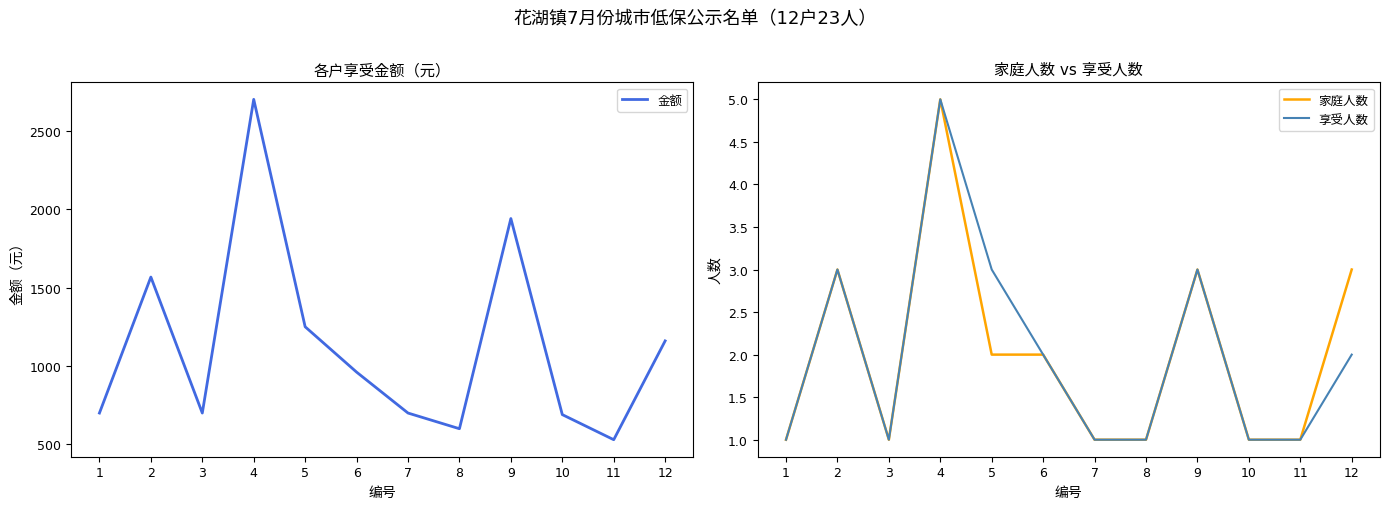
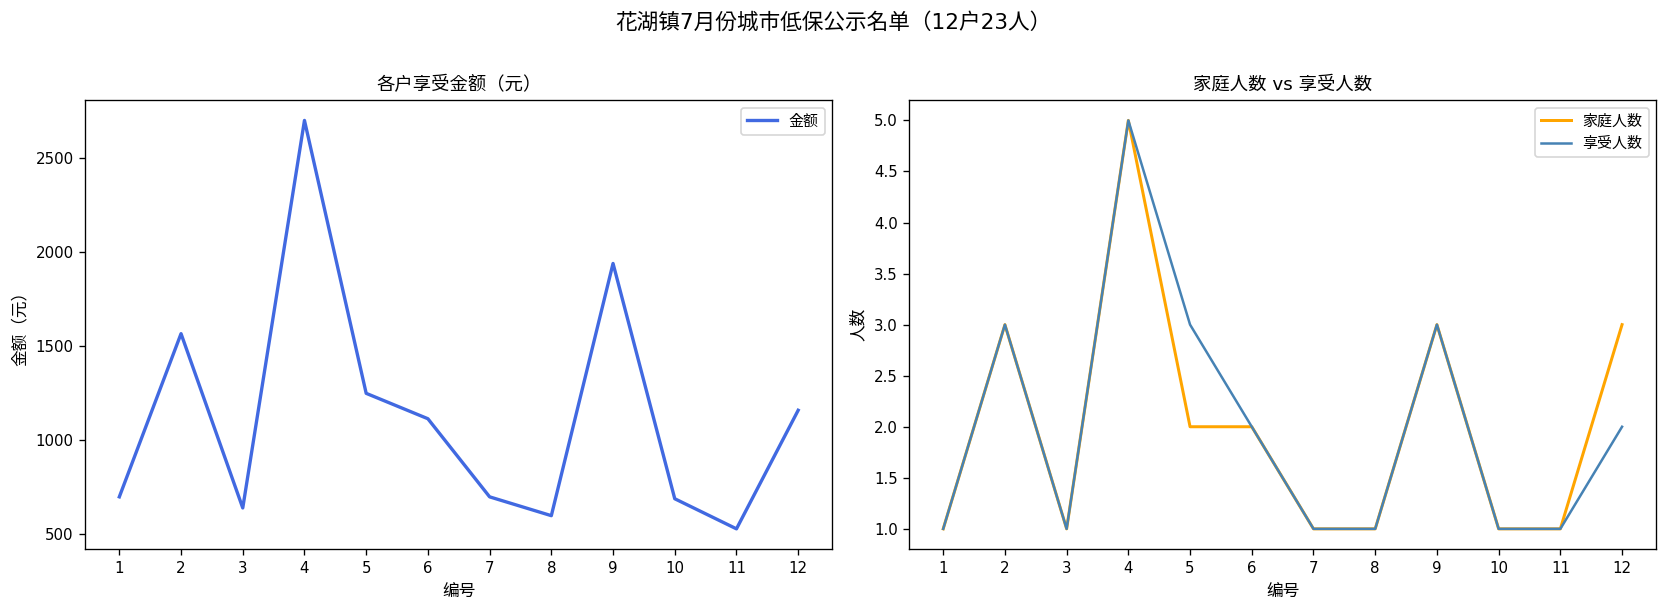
各户享受金额（元）, 3: 700 -> 640
各户享受金额（元）, 6: 960 -> 1120
